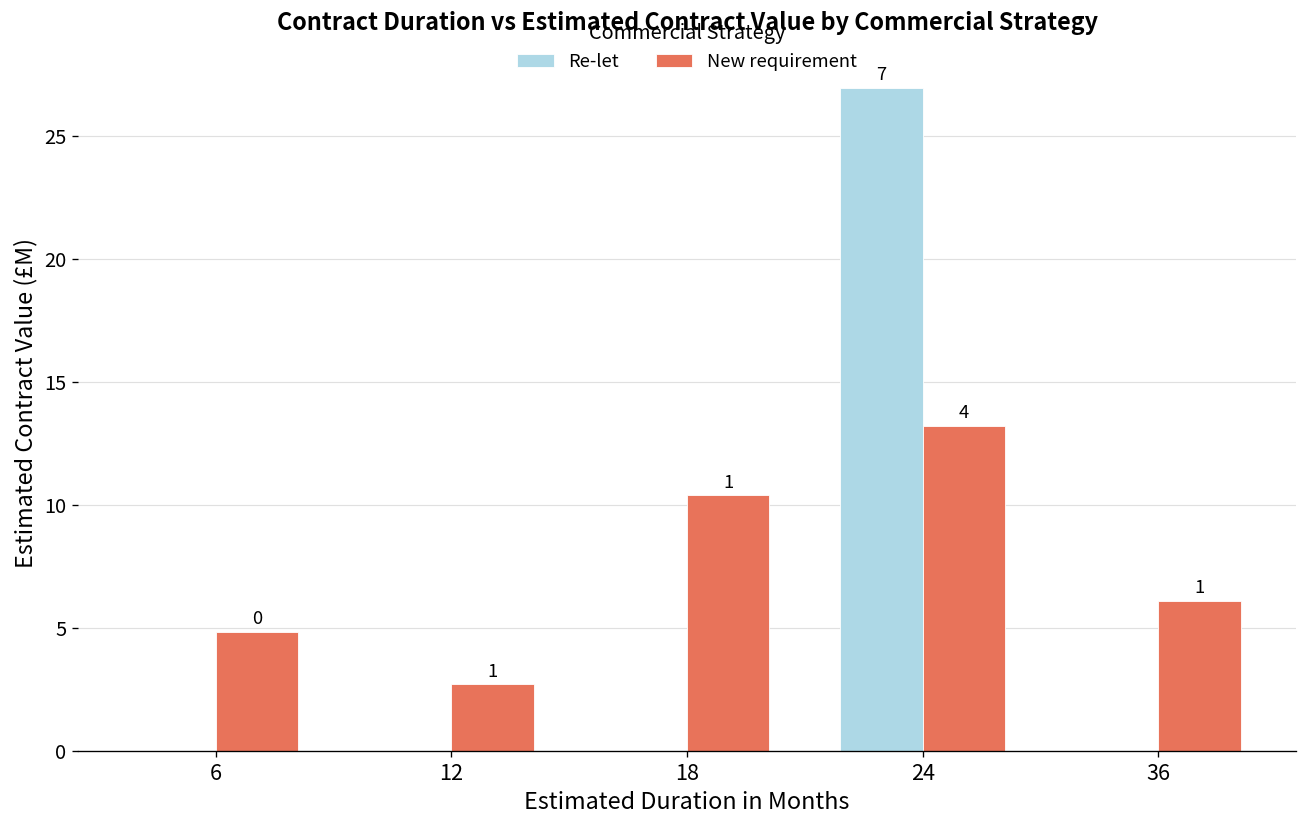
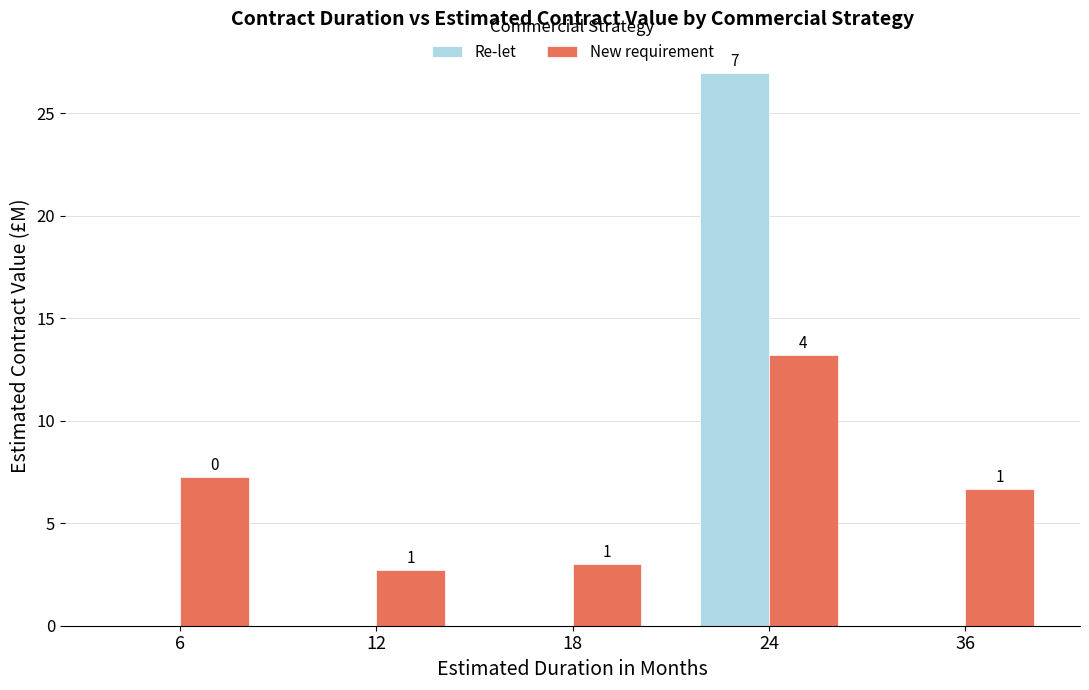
New requirement, 6: 4.9 -> 7.3
New requirement, 18: 10.4 -> 3.0
New requirement, 36: 6.1 -> 6.7
